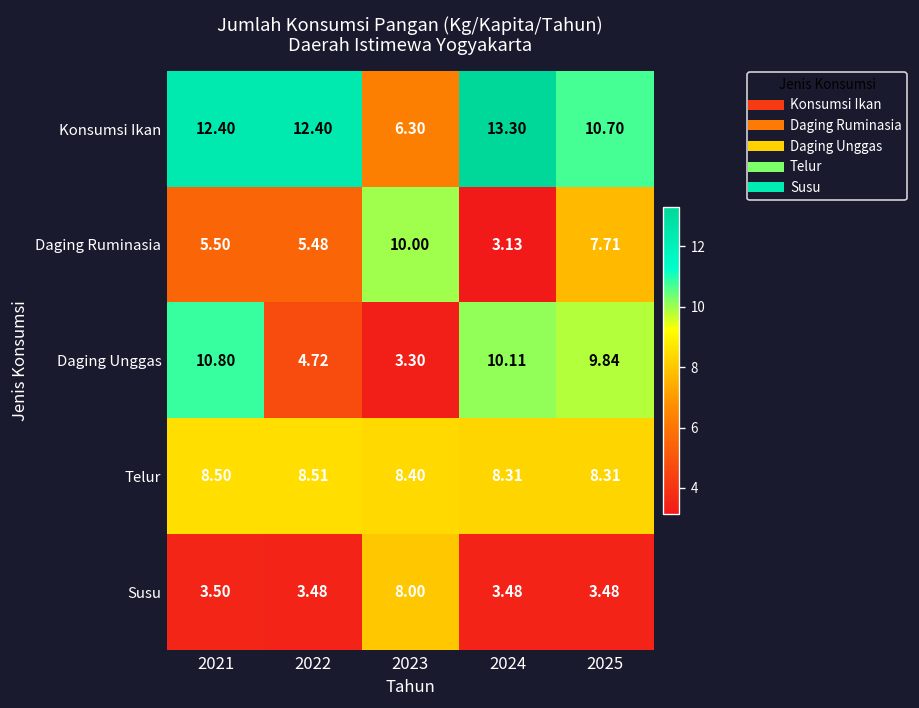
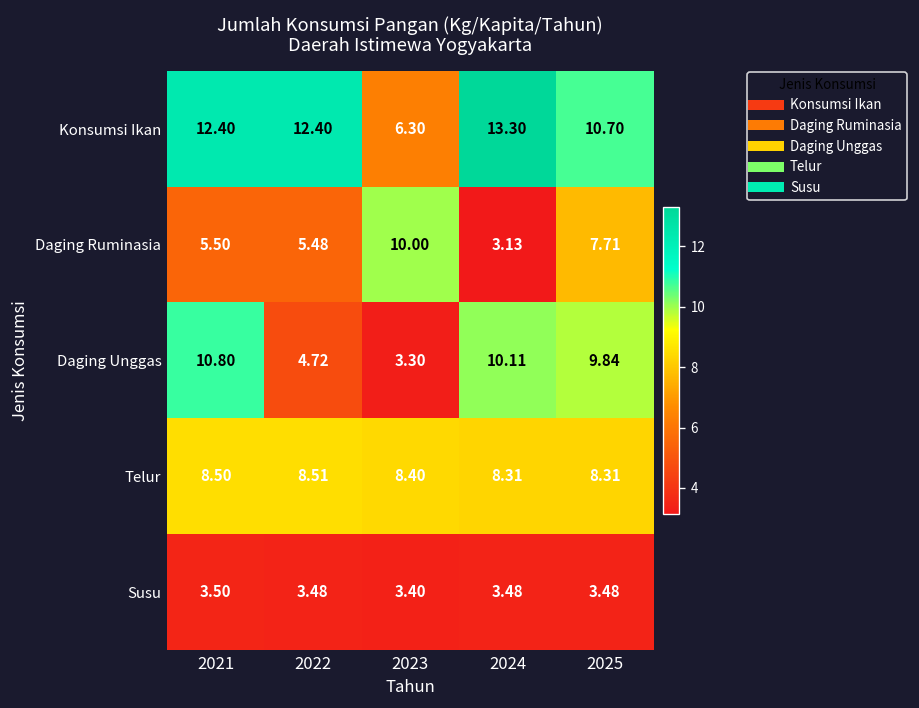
Susu, 2023: 8.00 -> 3.40
